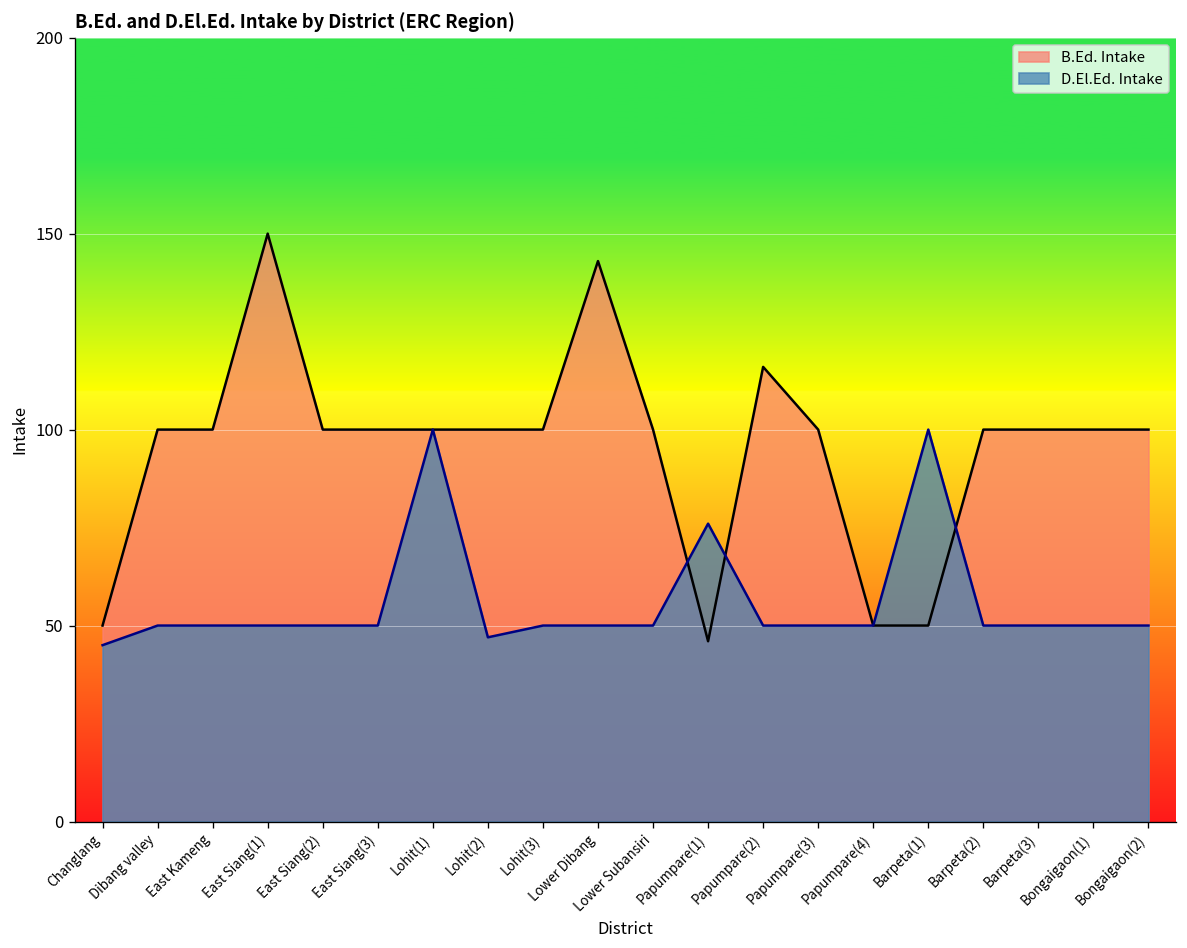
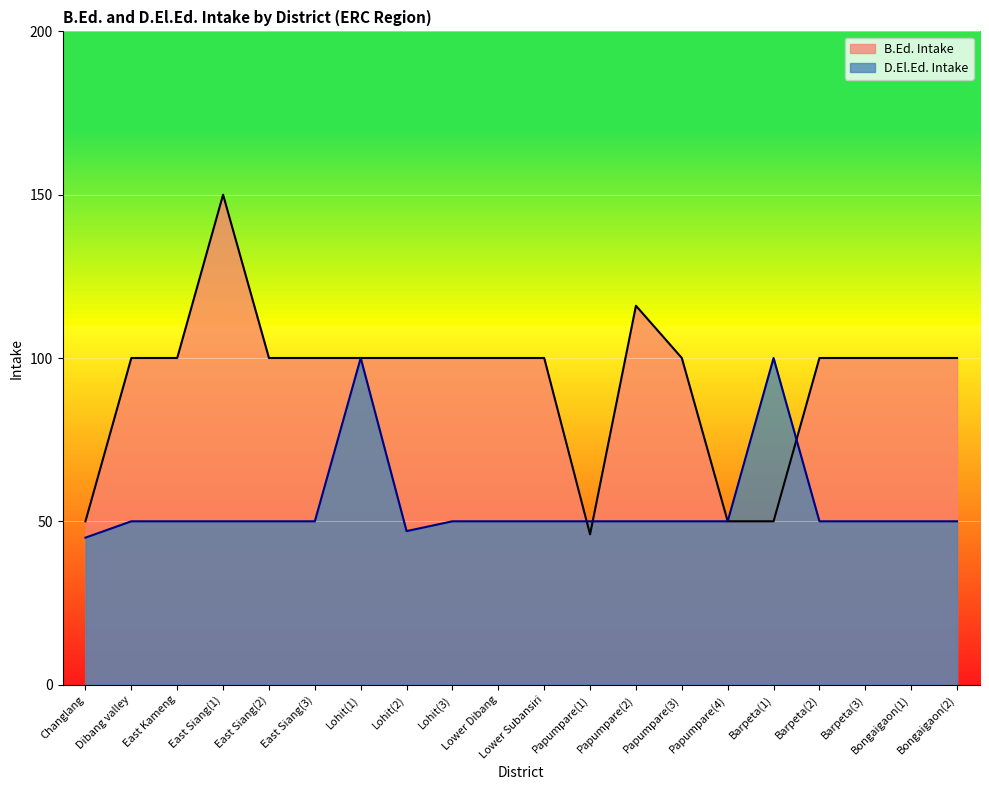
B.Ed. Intake, Lower Dibang: 143 -> 100
D.El.Ed. Intake, Papumpare(1): 76 -> 50
